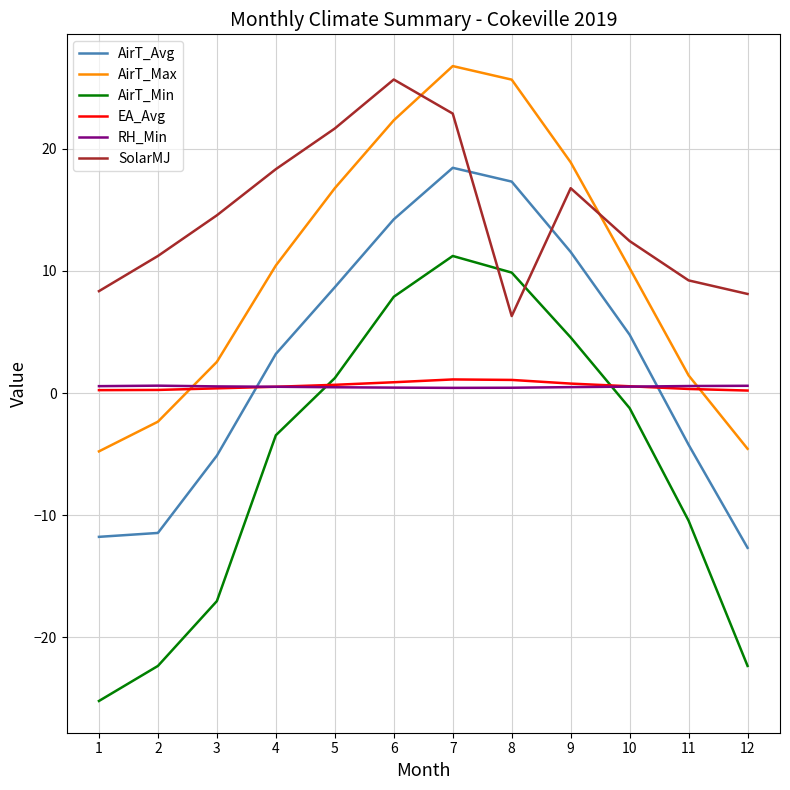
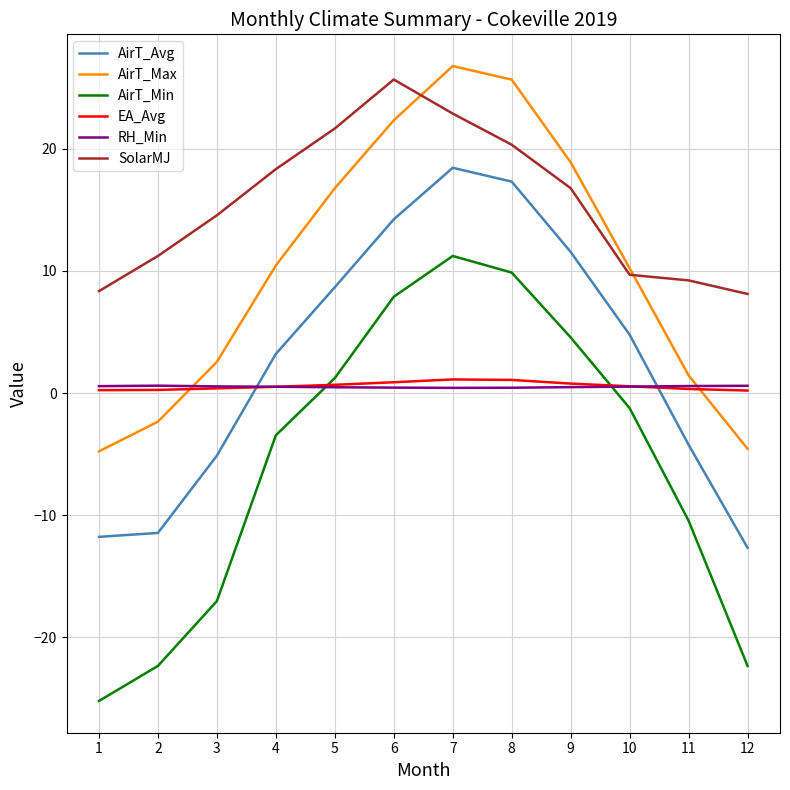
SolarMJ, 8: 6.3 -> 20.3
SolarMJ, 10: 12.5 -> 9.7
